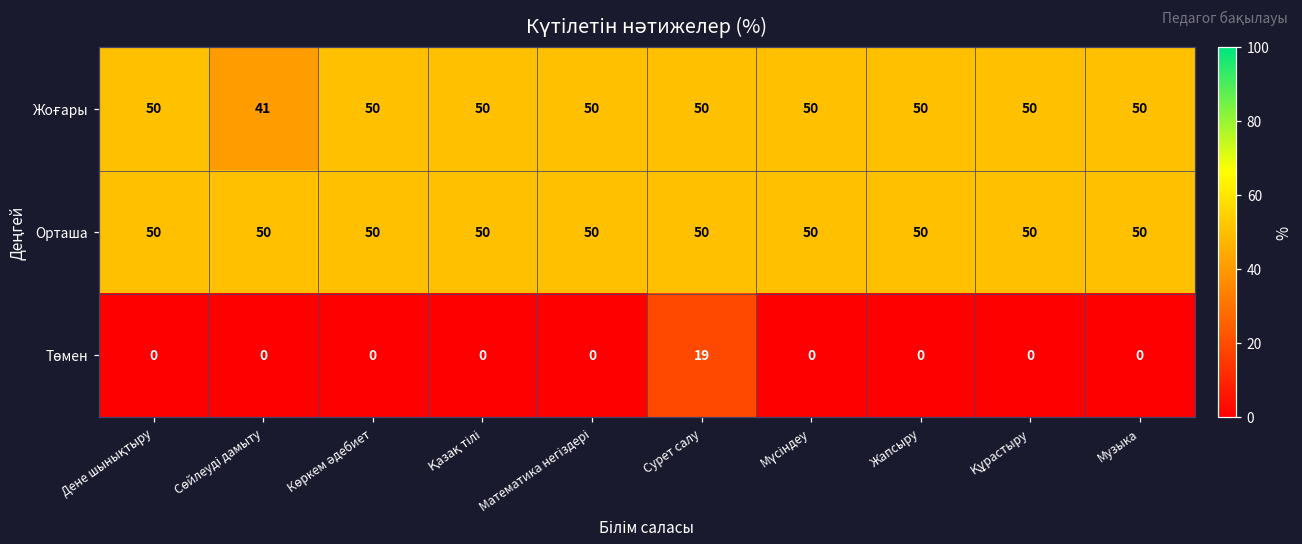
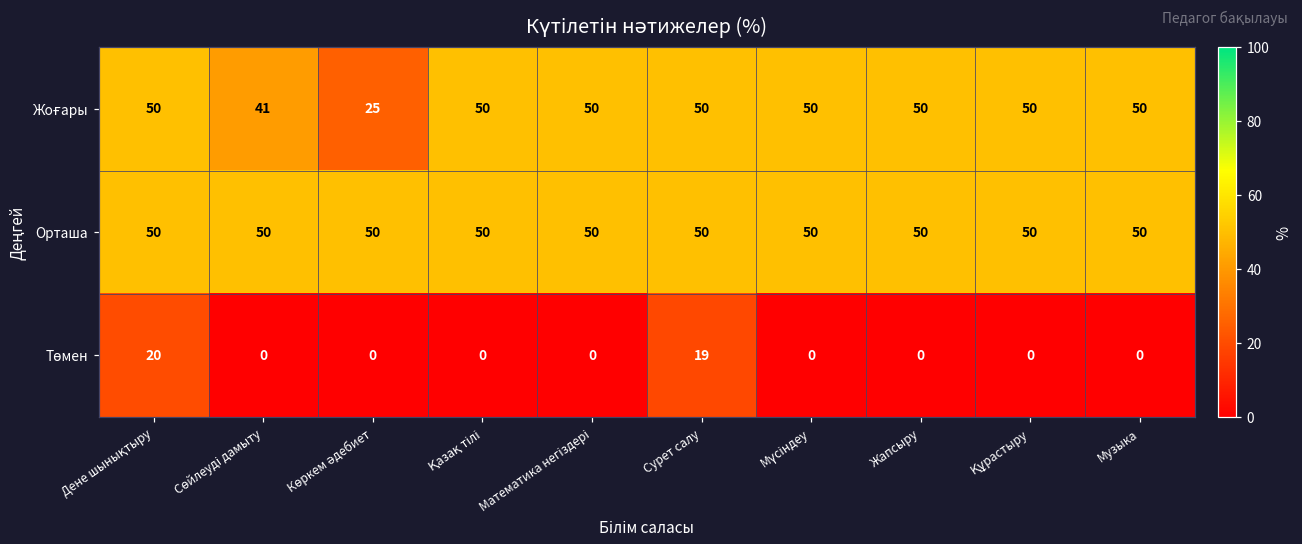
Жоғары, Көркем әдебиет: 50 -> 25
Төмен, Дене шынықтыру: 0 -> 20
